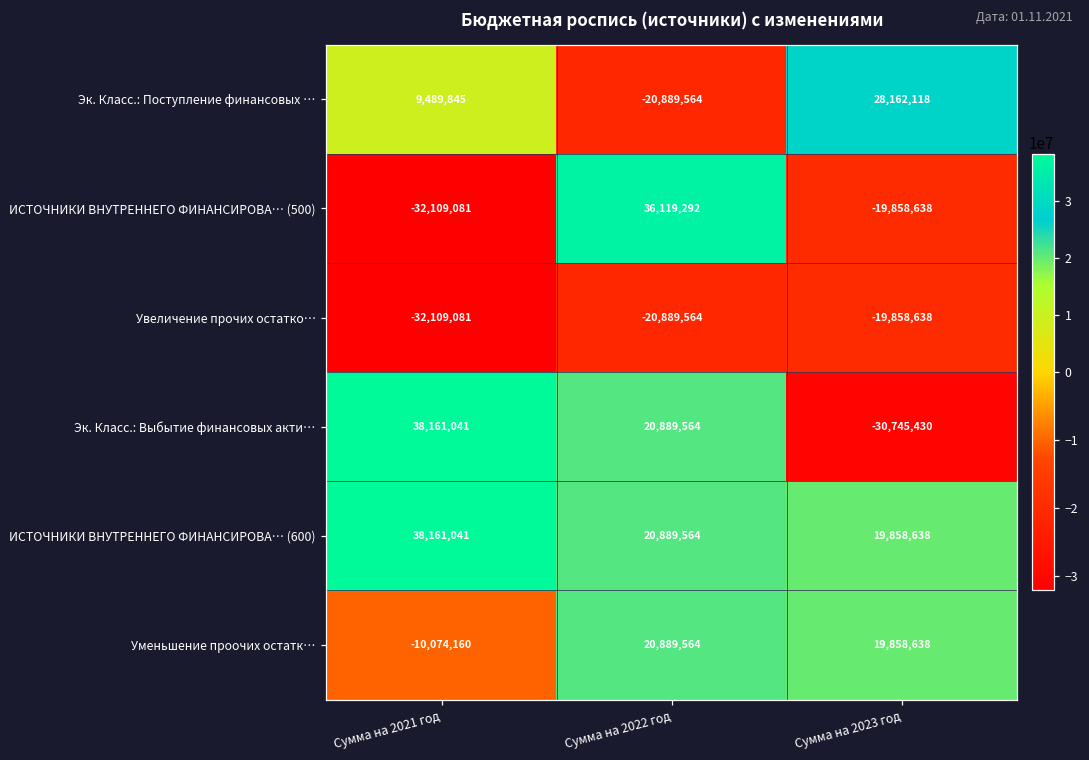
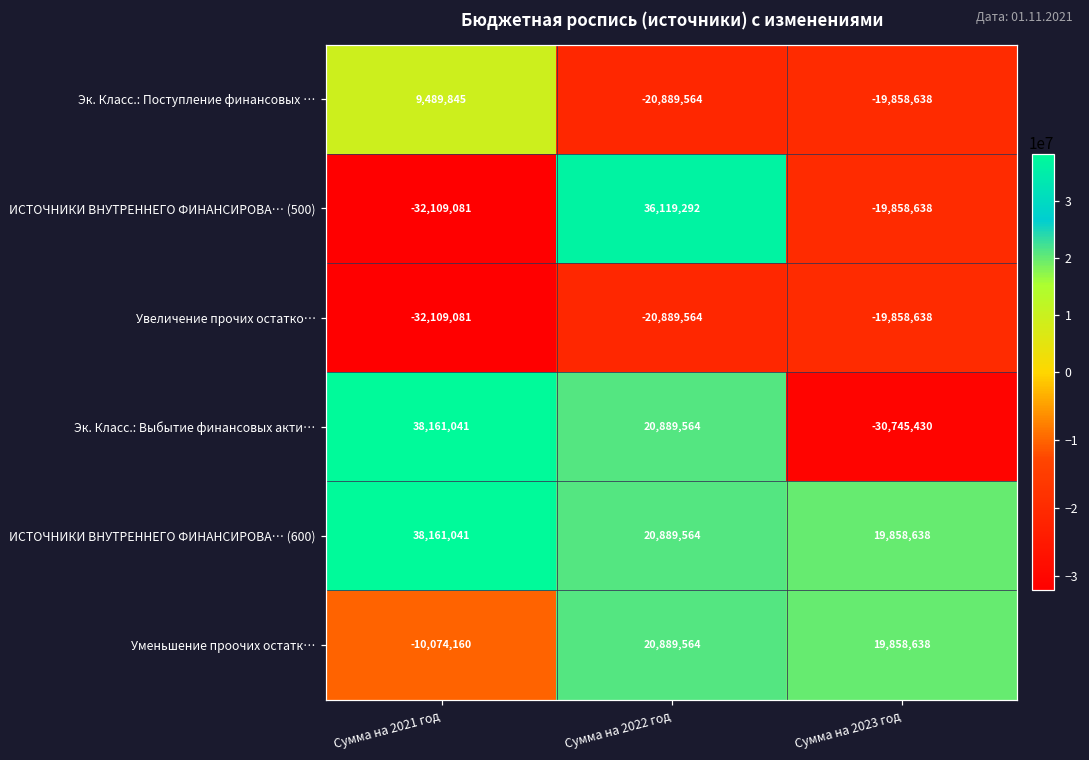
Эк. Класс.: Поступление финансовых …, Сумма на 2023 год: 28,162,118 -> -19,858,638
